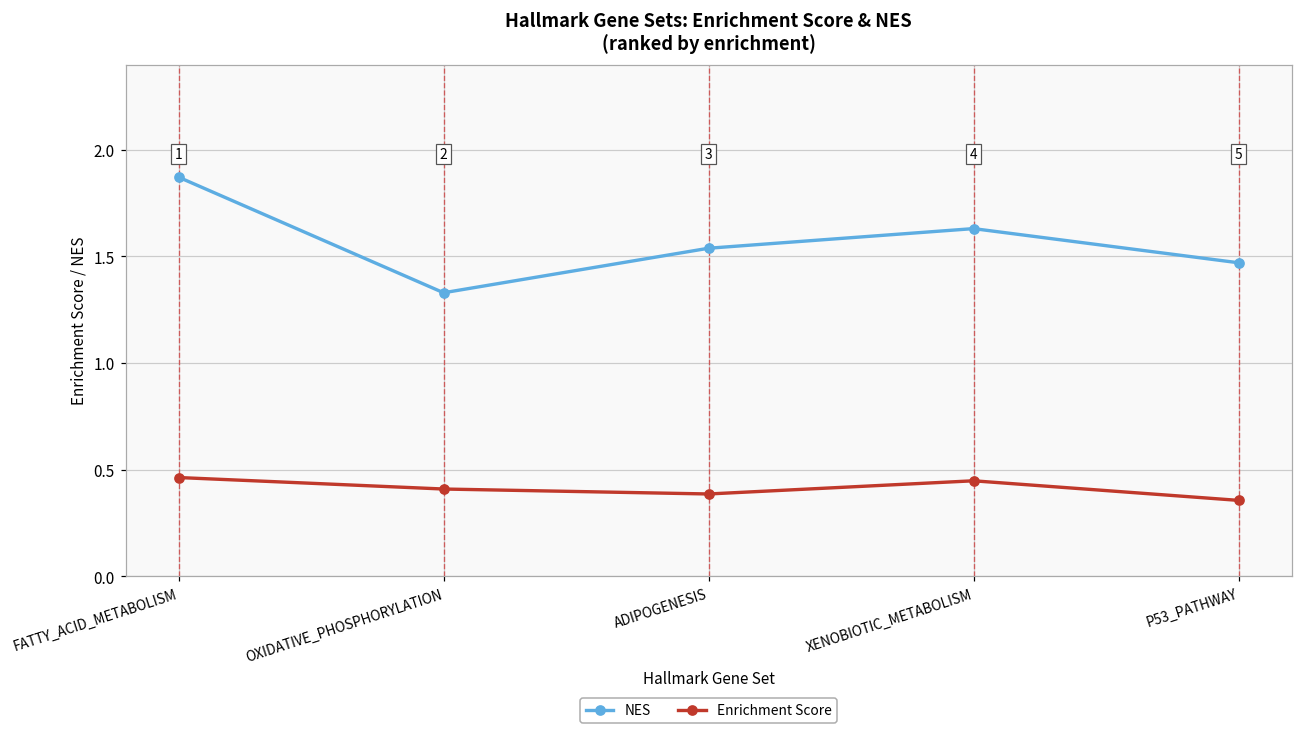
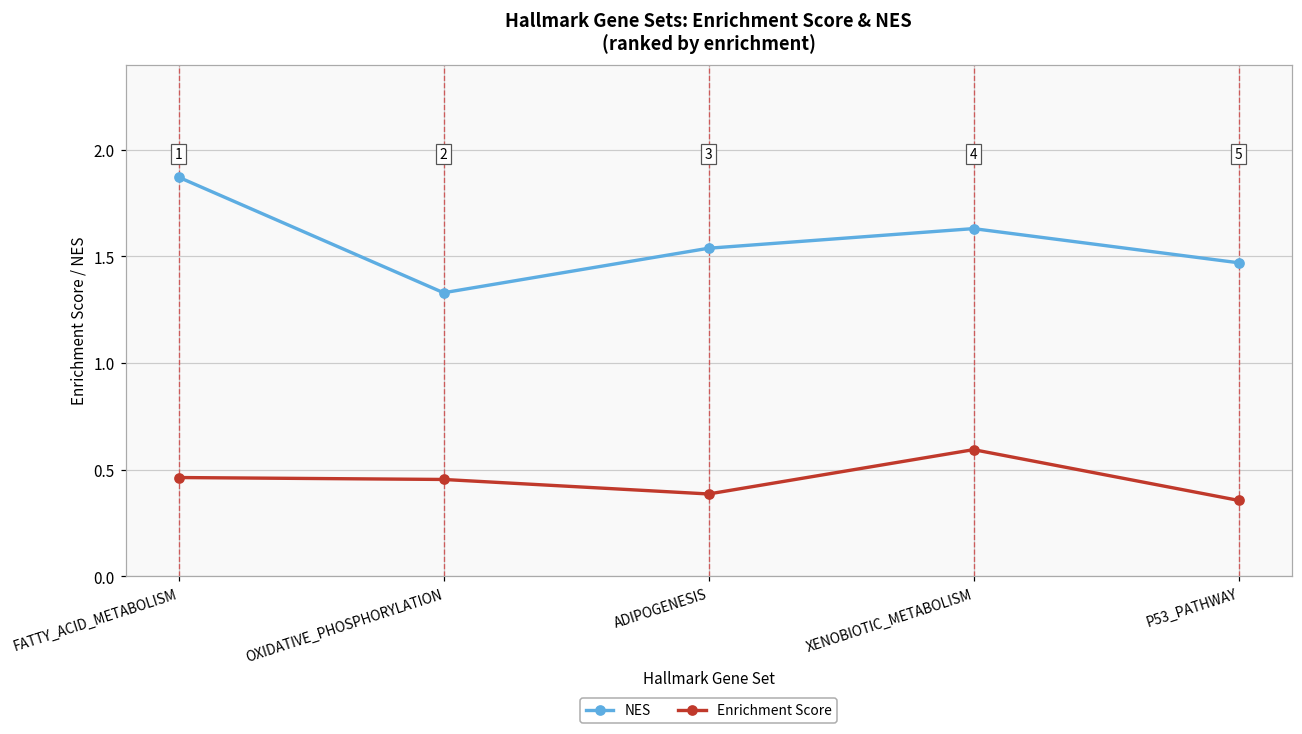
Enrichment Score, OXIDATIVE_PHOSPHORYLATION: 0.41 -> 0.45
Enrichment Score, XENOBIOTIC_METABOLISM: 0.45 -> 0.59
